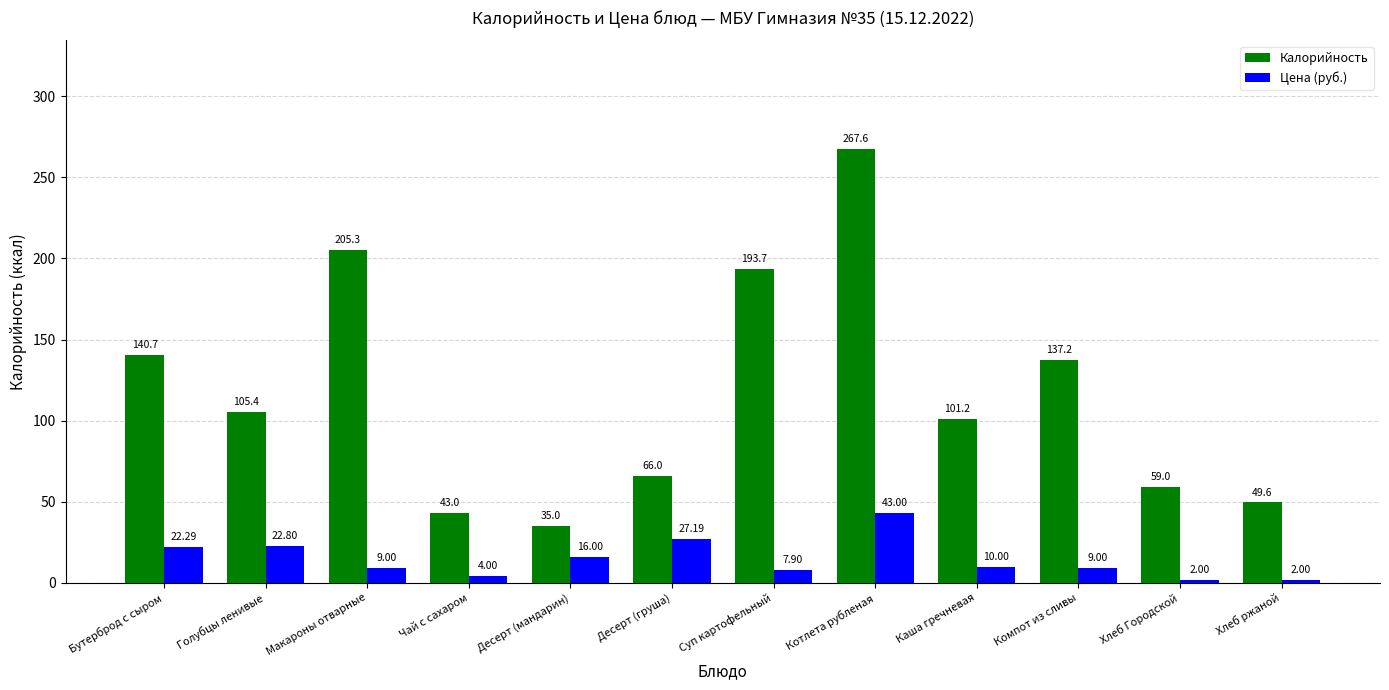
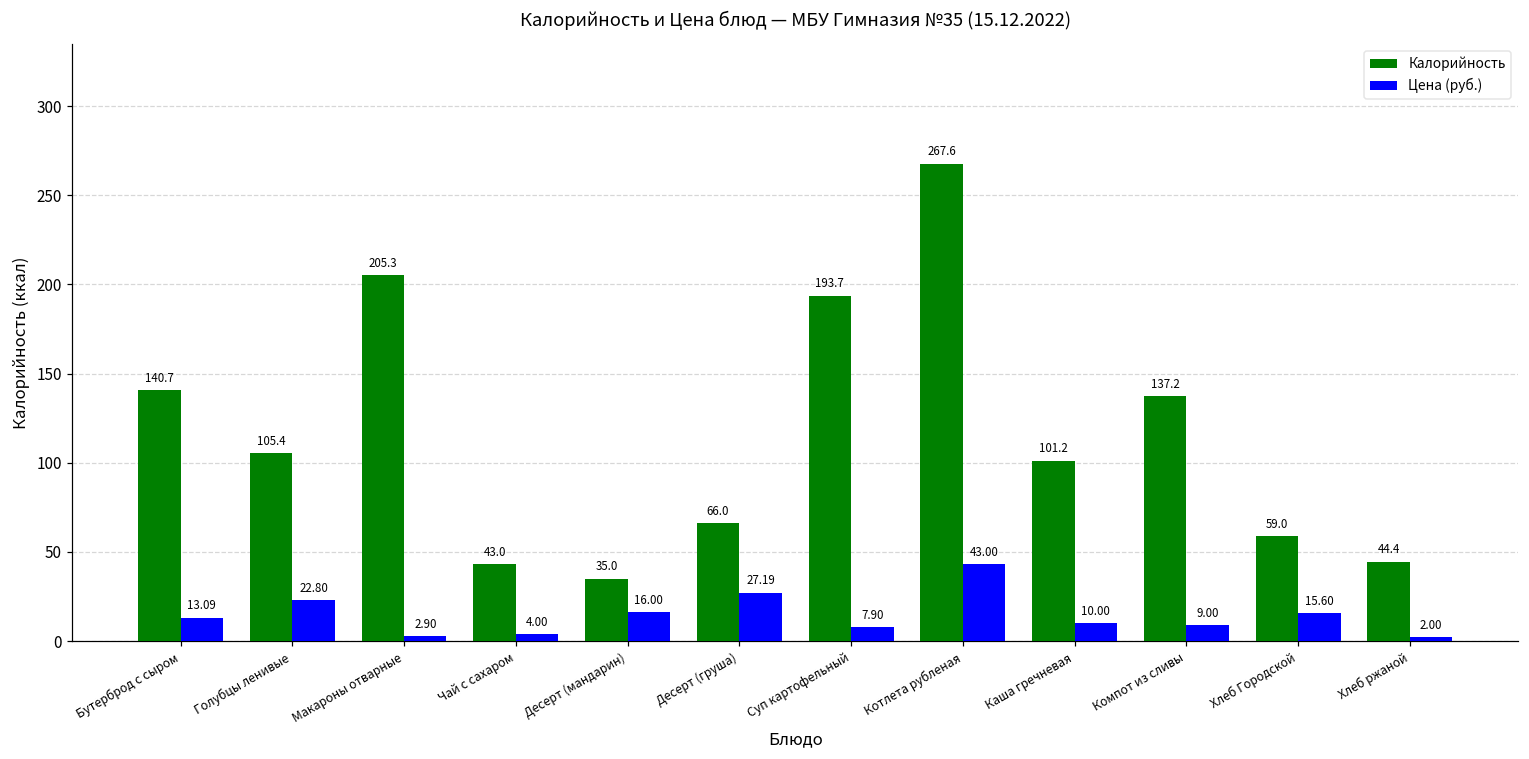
Цена (руб.), Бутерброд с сыром: 22.29 -> 13.09
Цена (руб.), Макароны отварные: 9.00 -> 2.90
Цена (руб.), Хлеб Городской: 2.00 -> 15.60
Калорийность, Хлеб ржаной: 49.6 -> 44.4
